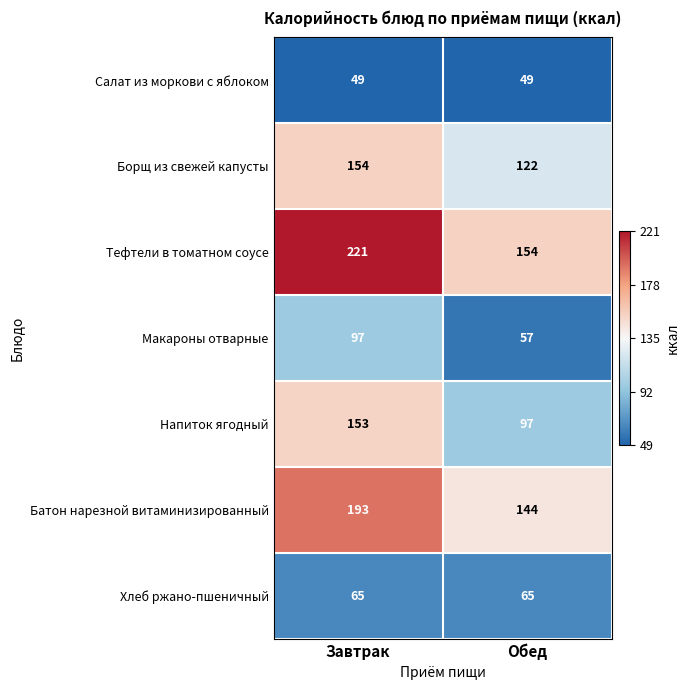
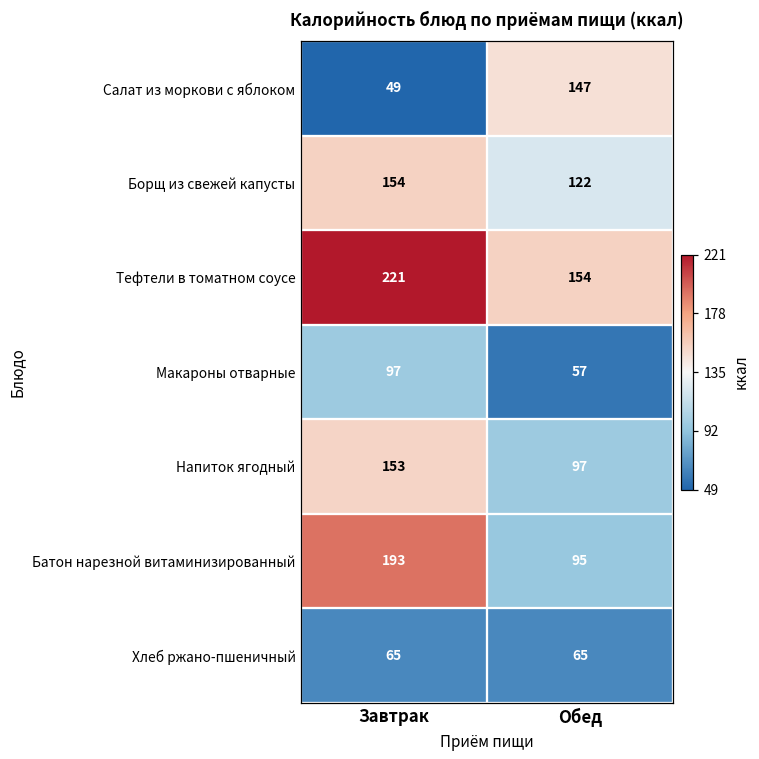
Салат из моркови с яблоком, Обед: 49 -> 147
Батон нарезной витаминизированный, Обед: 144 -> 95
